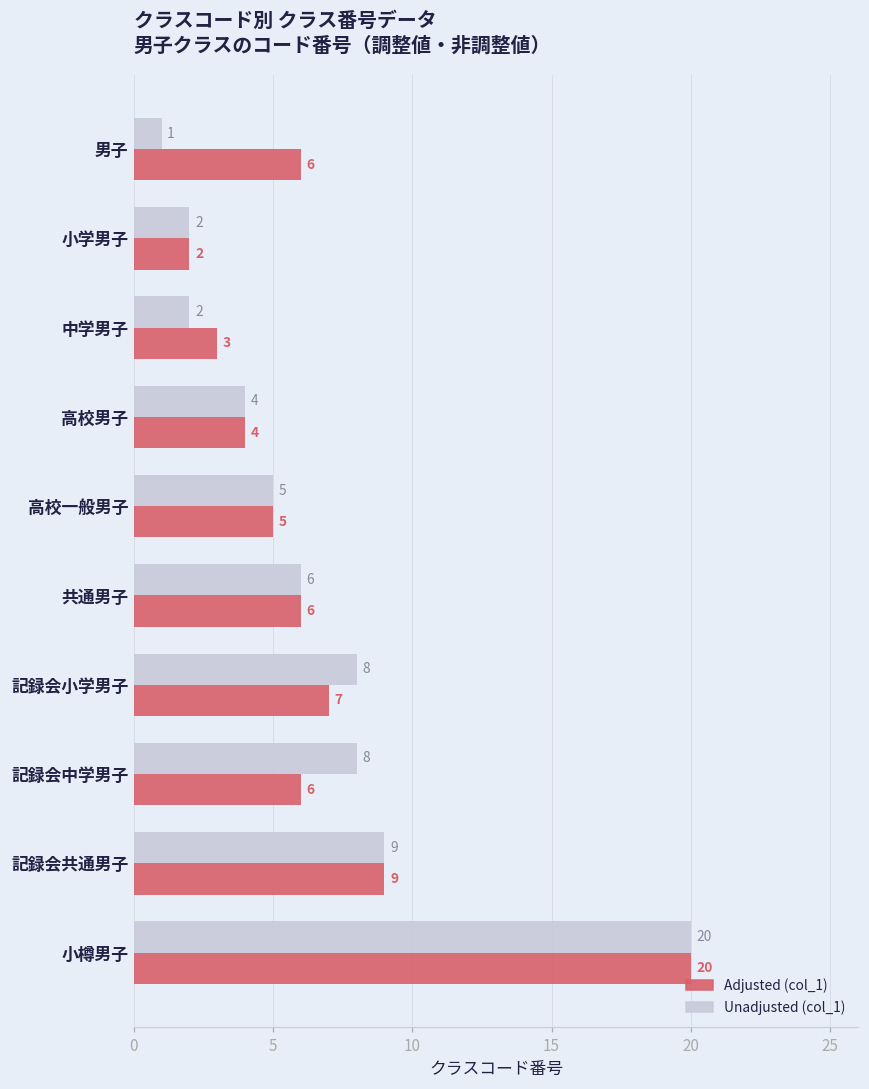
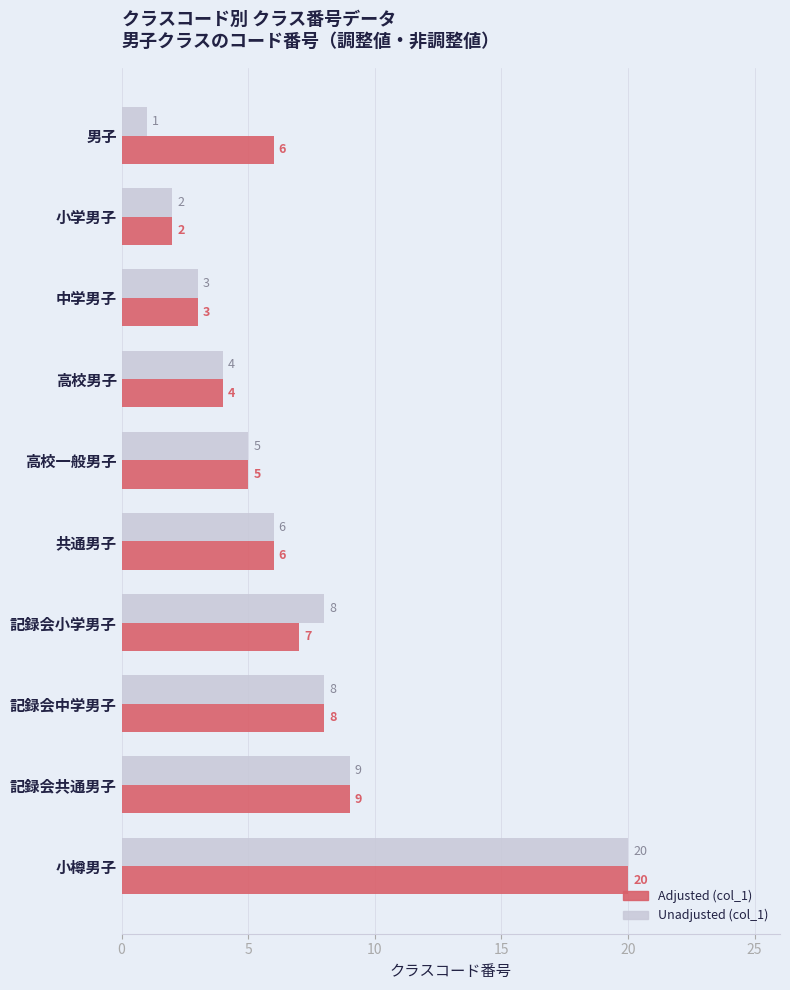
Unadjusted (col_1), 中学男子: 2 -> 3
Adjusted (col_1), 記録会中学男子: 6 -> 8
